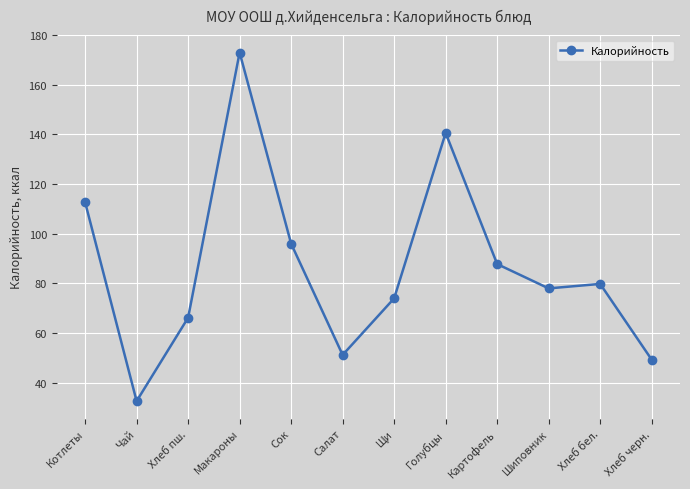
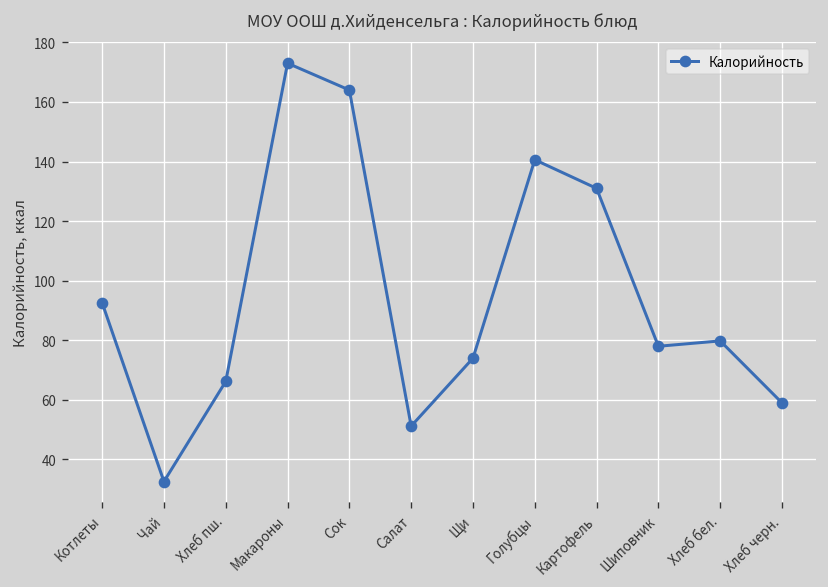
Котлеты: 113 -> 93
Сок: 96 -> 164
Картофель: 88 -> 131
Хлеб черн.: 49 -> 59
